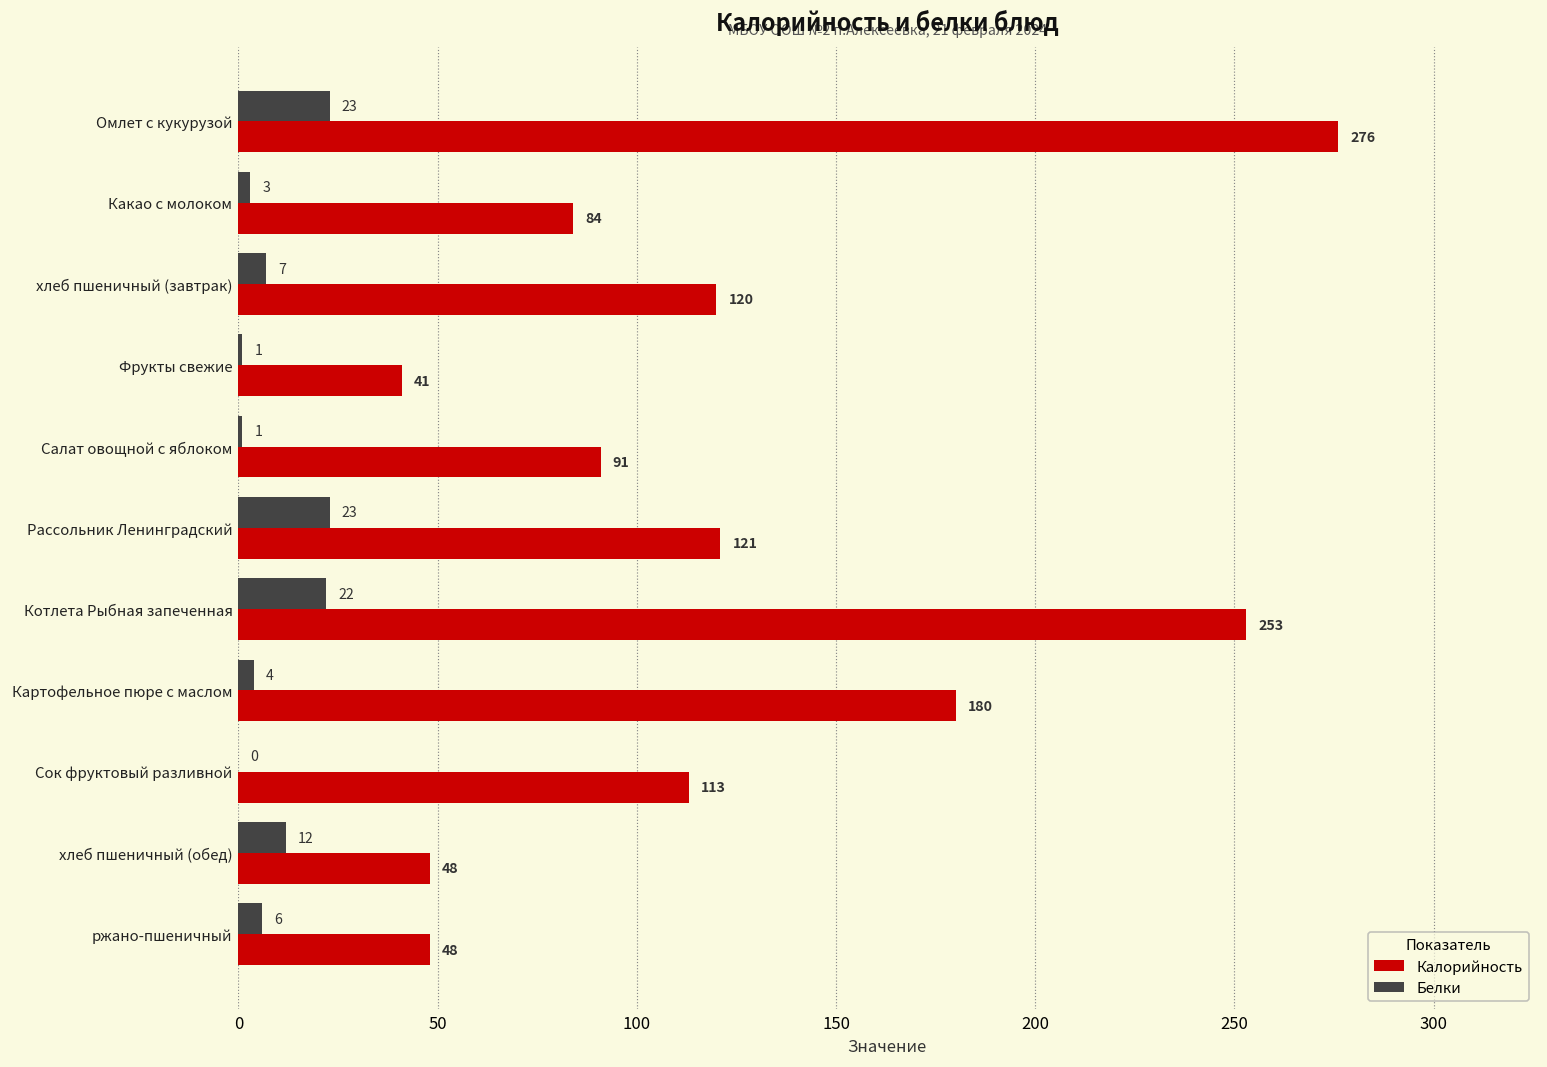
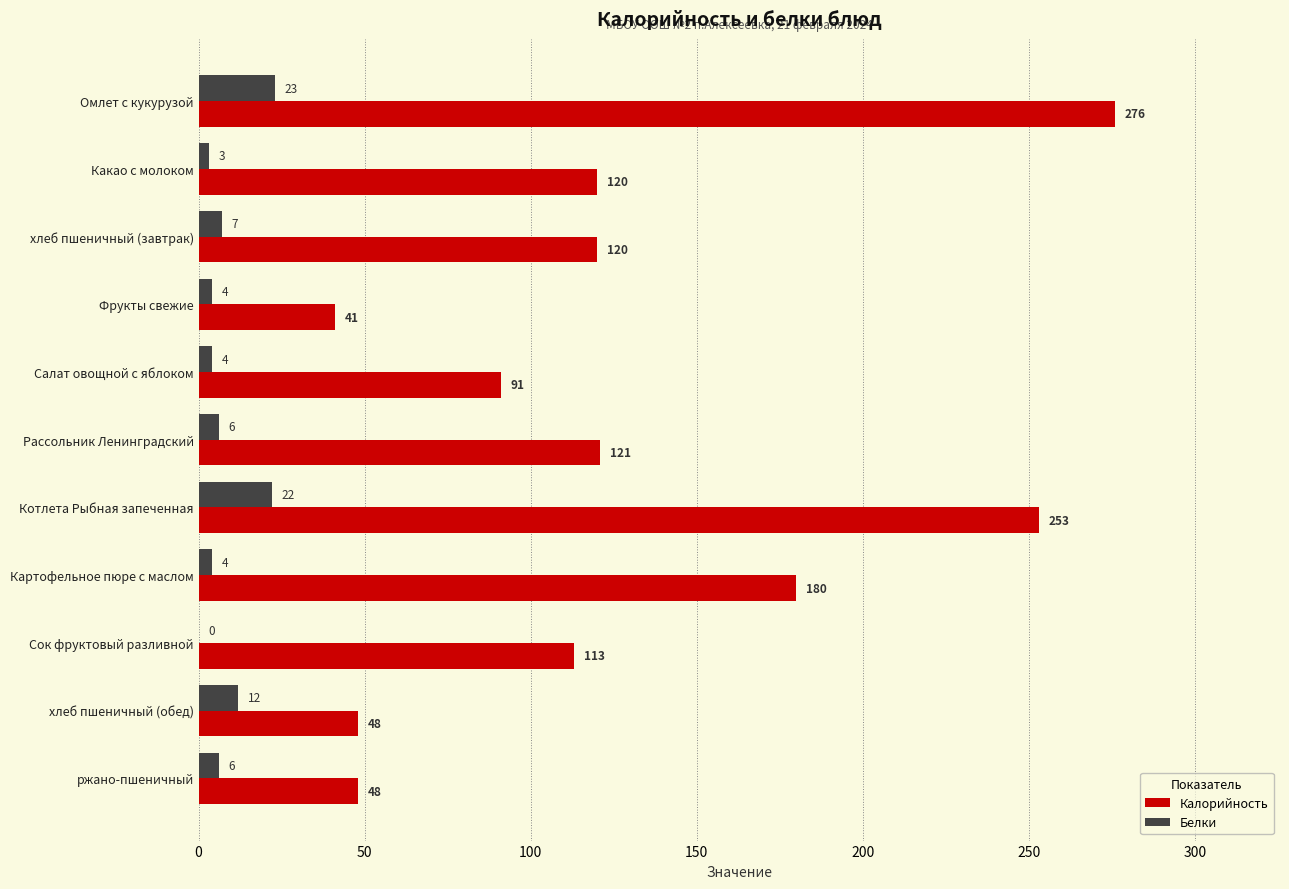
Калорийность, Какао с молоком: 84 -> 120
Белки, Фрукты свежие: 1 -> 4
Белки, Салат овощной с яблоком: 1 -> 4
Белки, Рассольник Ленинградский: 23 -> 6
